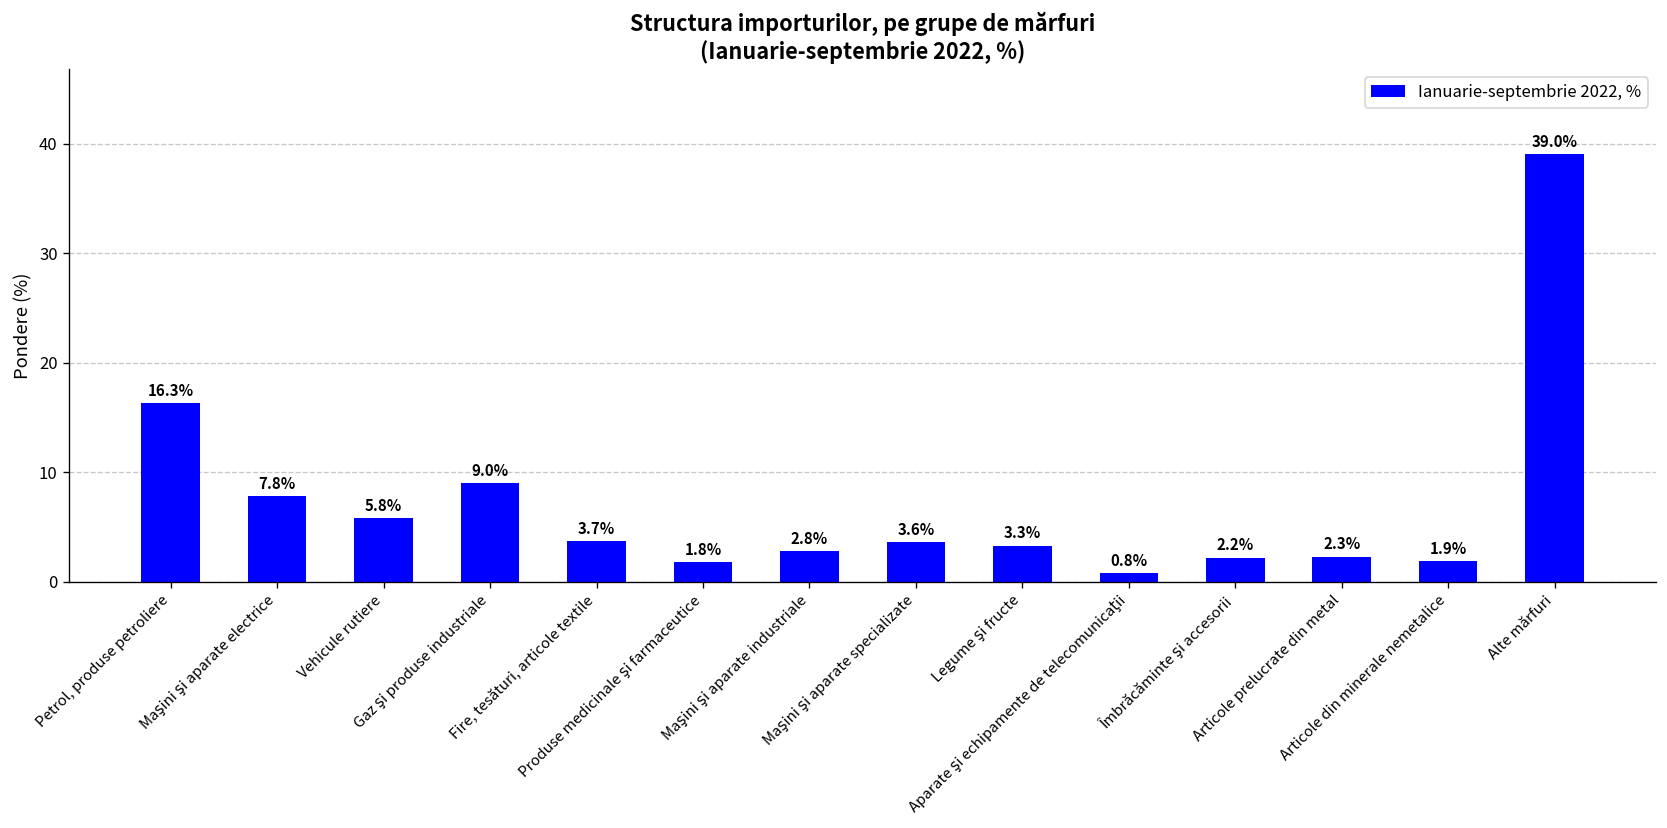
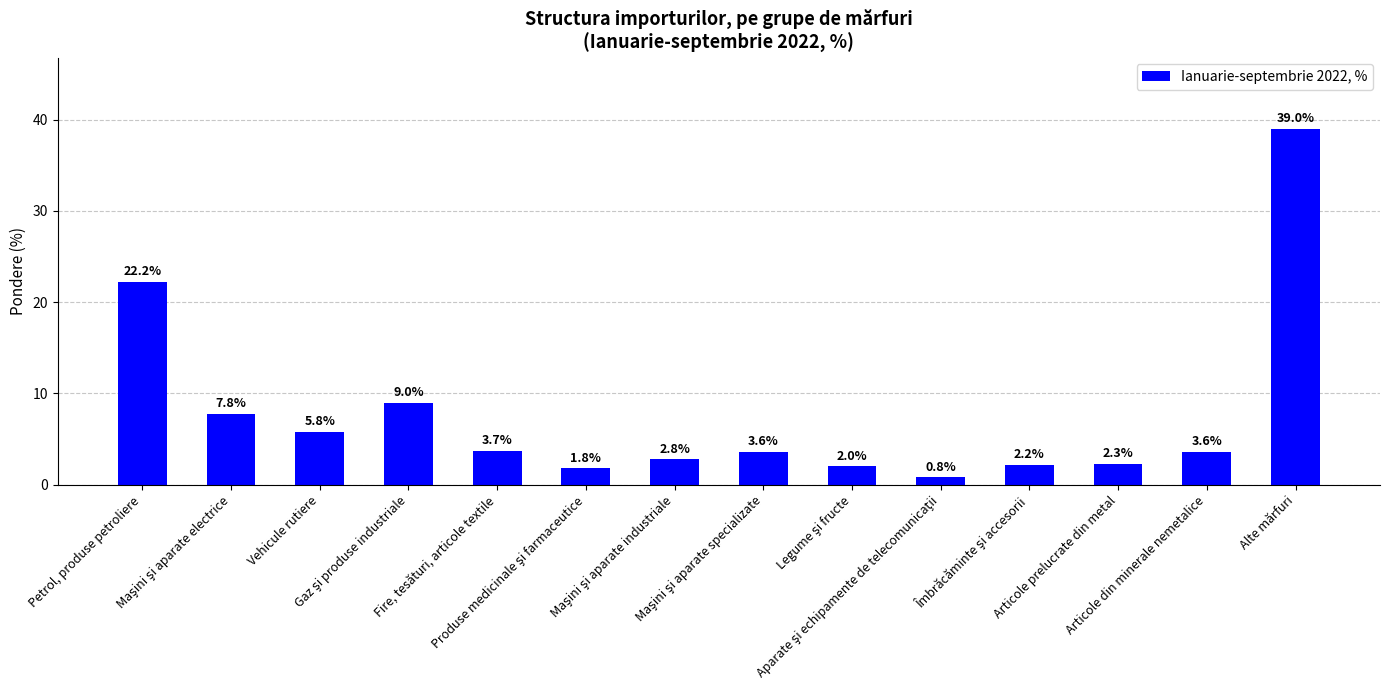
Petrol, produse petroliere: 16.3% -> 22.2%
Legume şi fructe: 3.3% -> 2.0%
Articole din minerale nemetalice: 1.9% -> 3.6%
